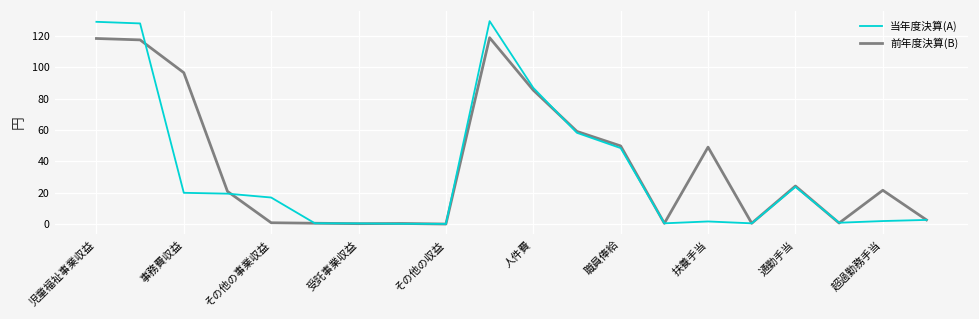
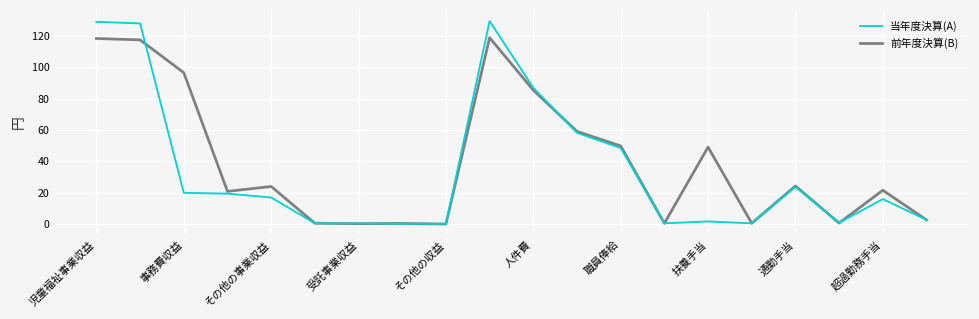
前年度決算(B), その他の事業収益: 1 -> 24
当年度決算(A), 超過勤務手当: 2 -> 16
